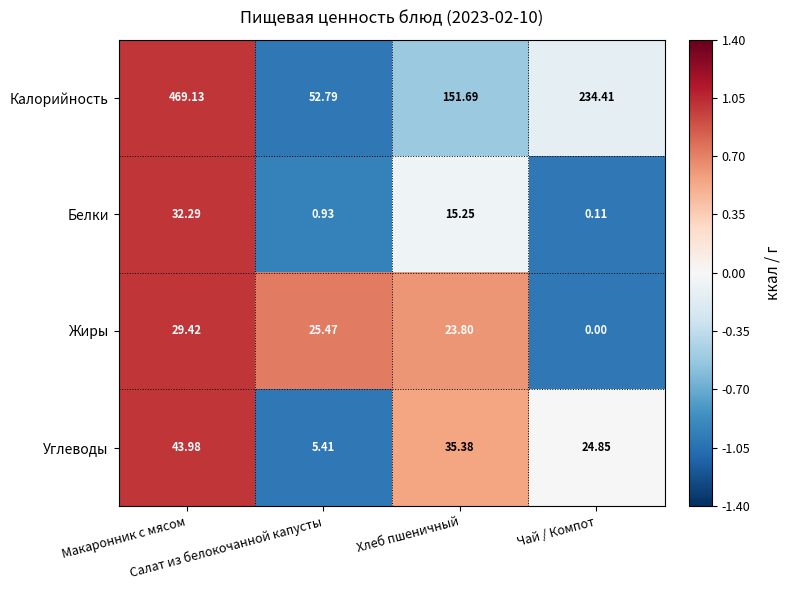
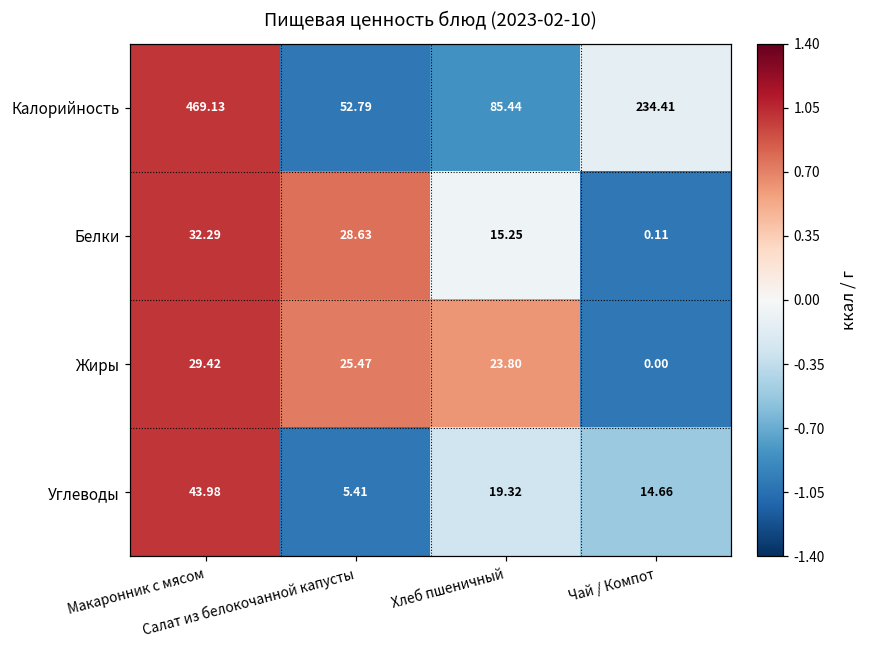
Калорийность, Хлеб пшеничный: 151.69 -> 85.44
Белки, Салат из белокочанной капусты: 0.93 -> 28.63
Углеводы, Хлеб пшеничный: 35.38 -> 19.32
Углеводы, Чай / Компот: 24.85 -> 14.66
